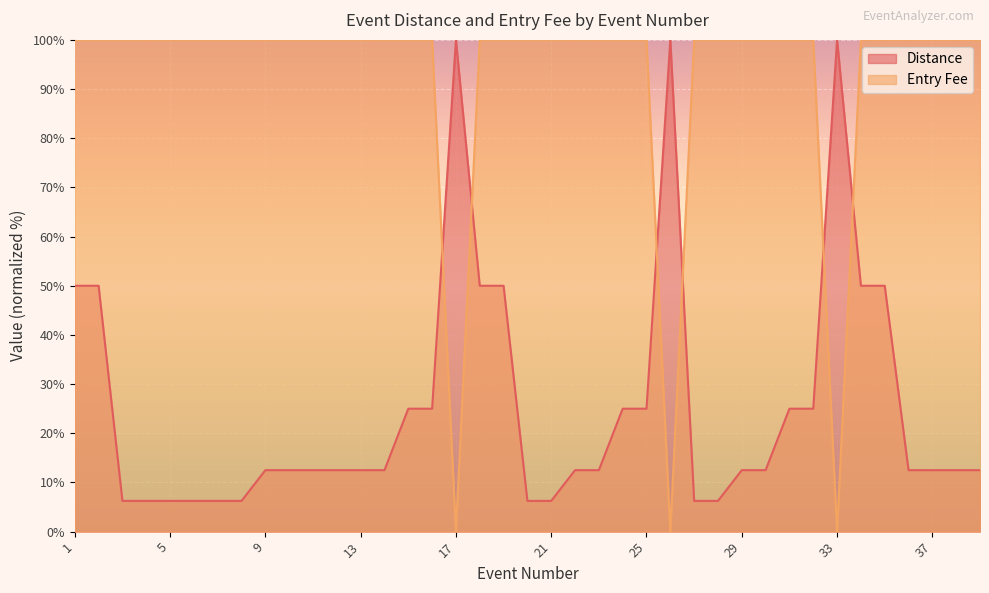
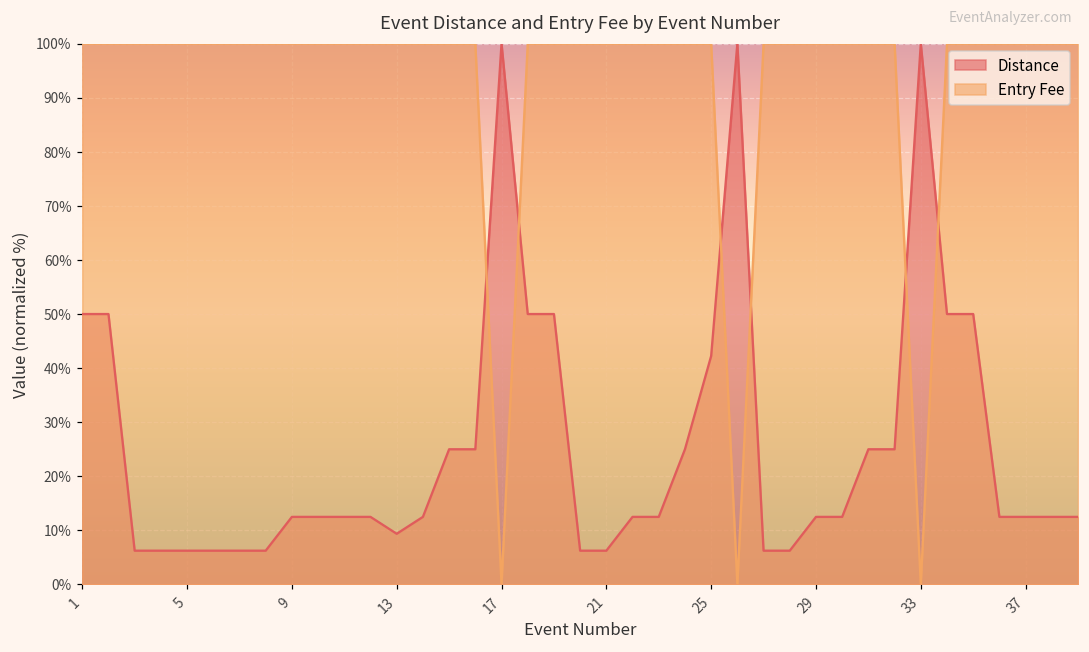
Distance, 13: 13% -> 9%
Distance, 25: 25% -> 42%
